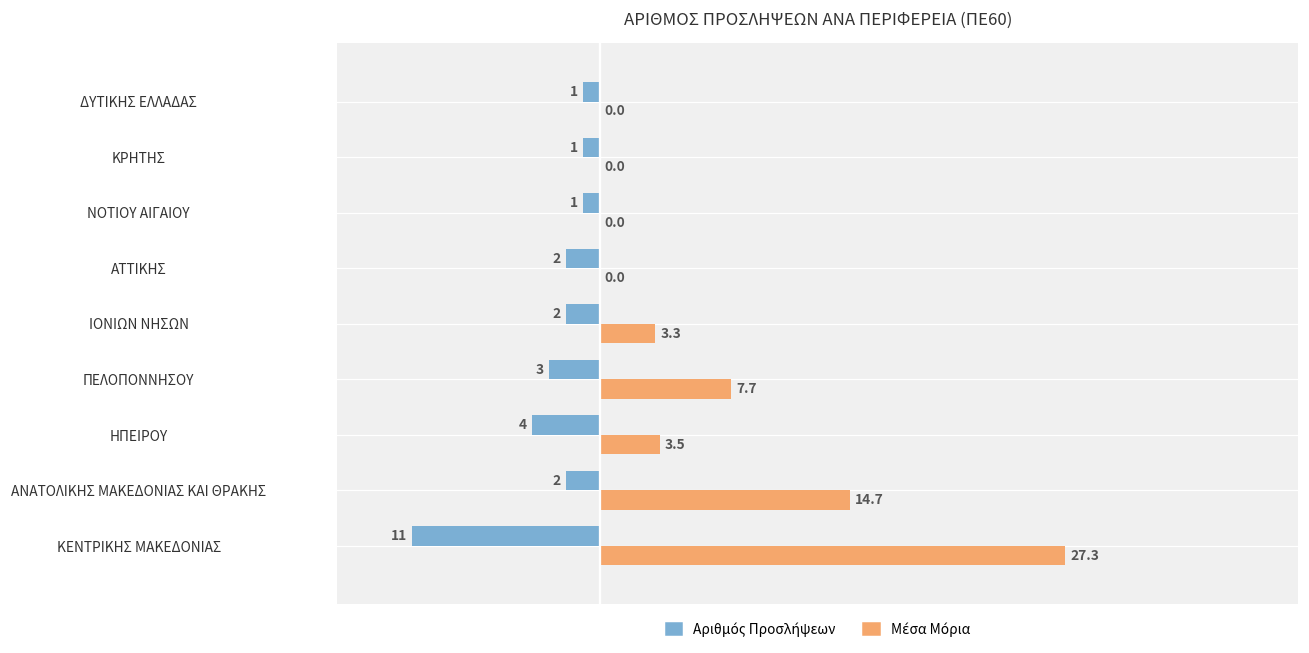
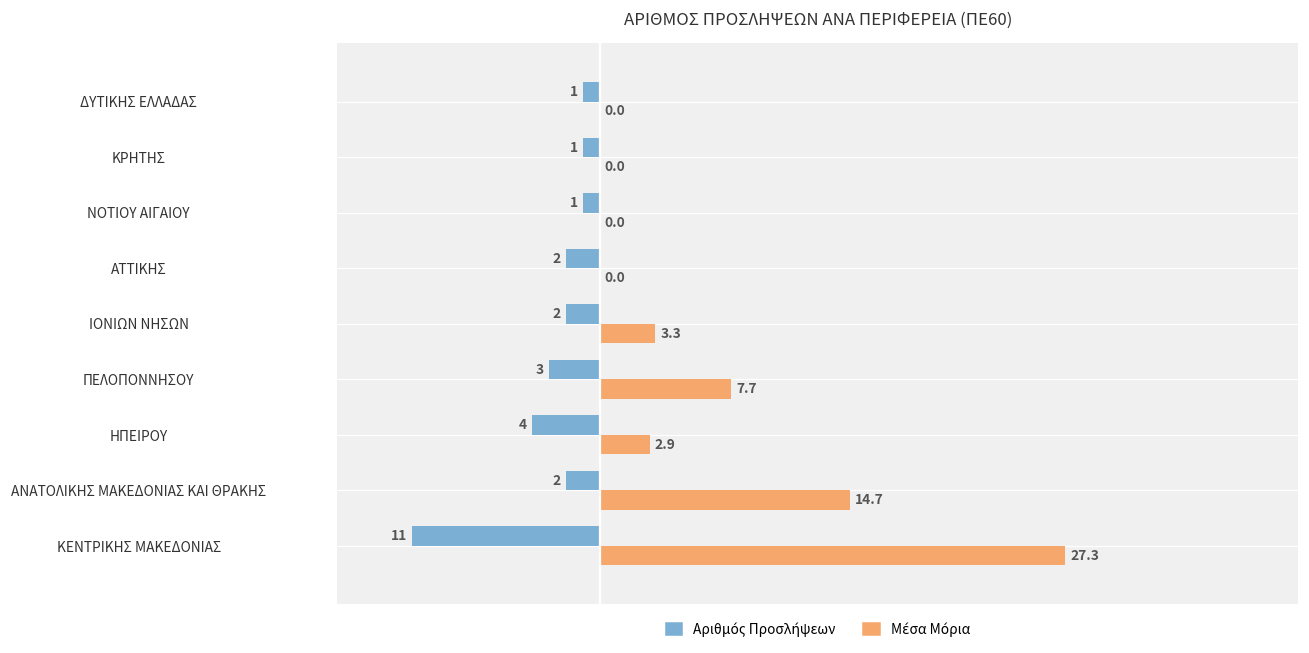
Μέσα Μόρια, ΗΠΕΙΡΟΥ: 3.5 -> 2.9
